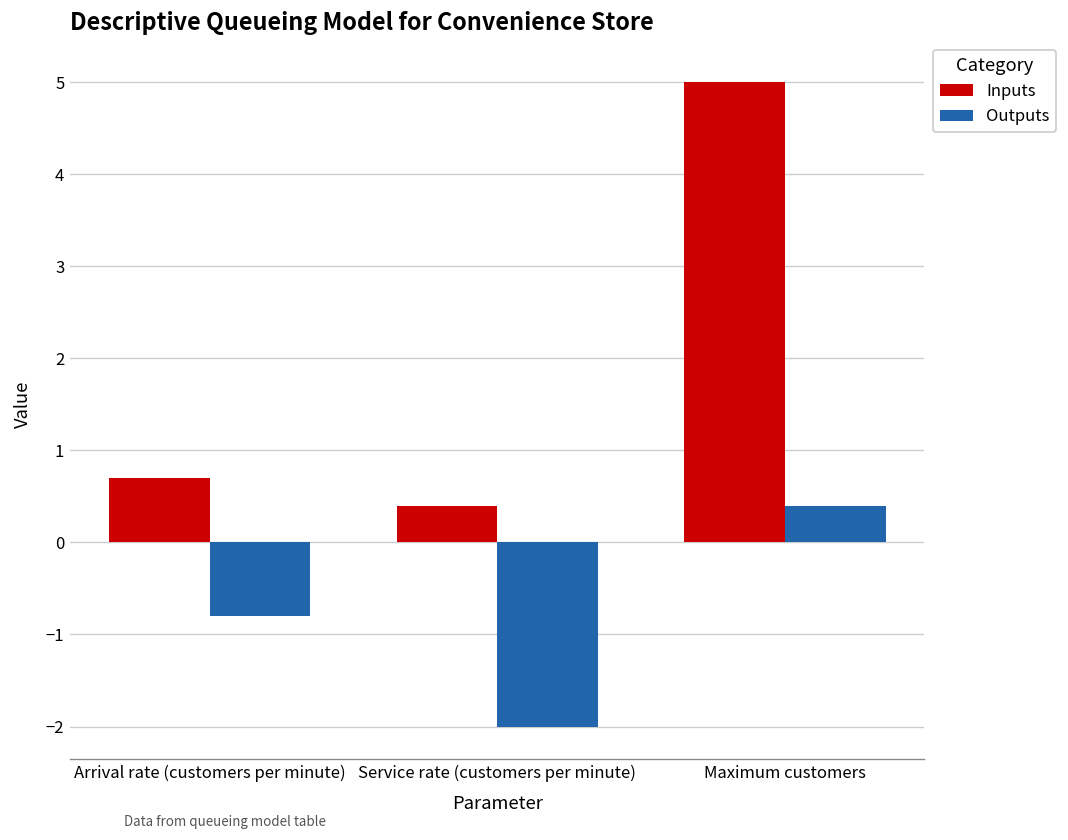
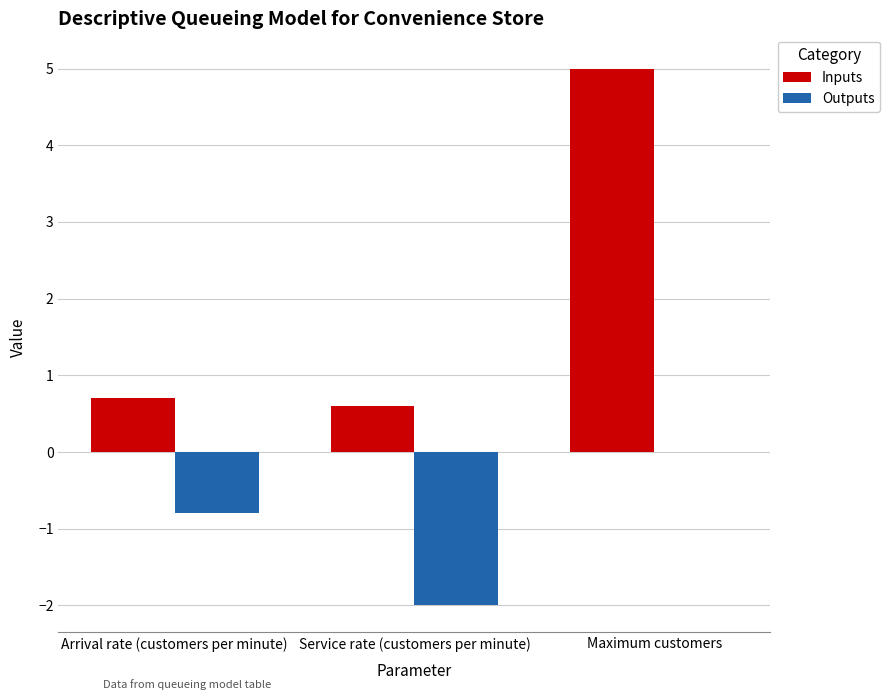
Inputs, Service rate (customers per minute): 0.4 -> 0.6
Outputs, Maximum customers: 0.4 -> 0.0
